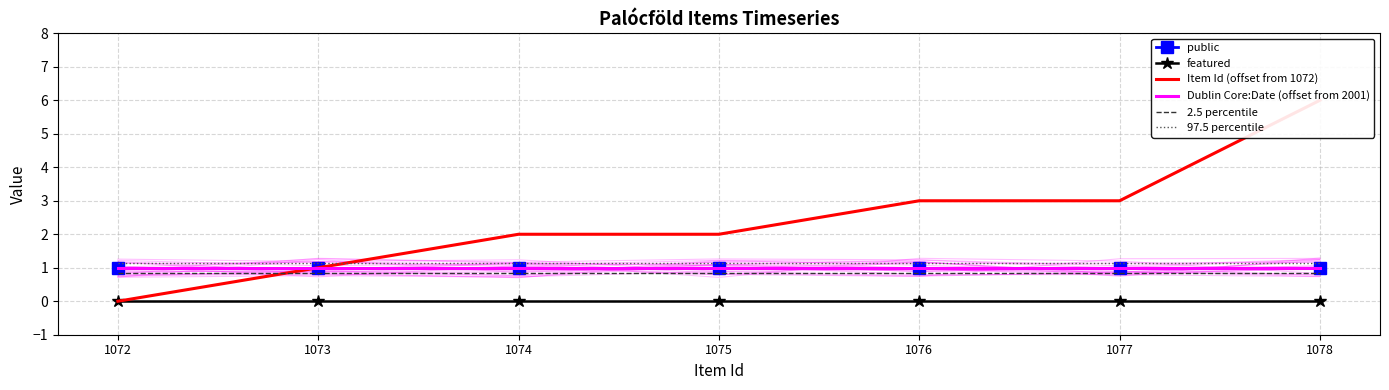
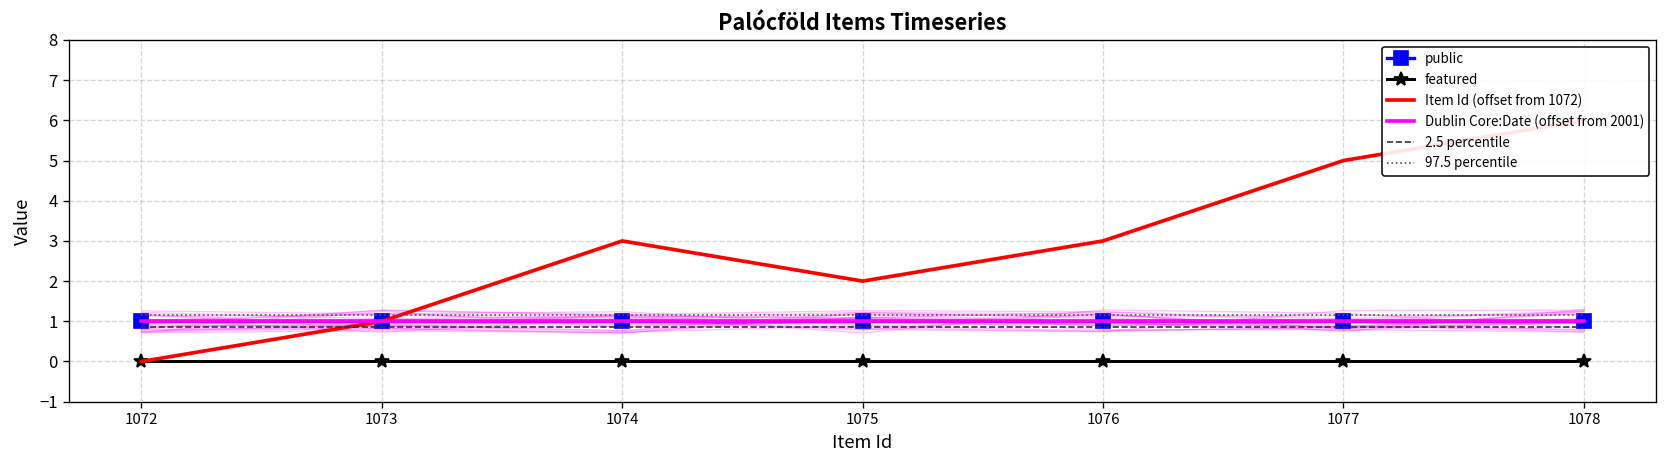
Item Id (offset from 1072), 1074: 2.0 -> 3.0
Item Id (offset from 1072), 1077: 3.0 -> 5.0
